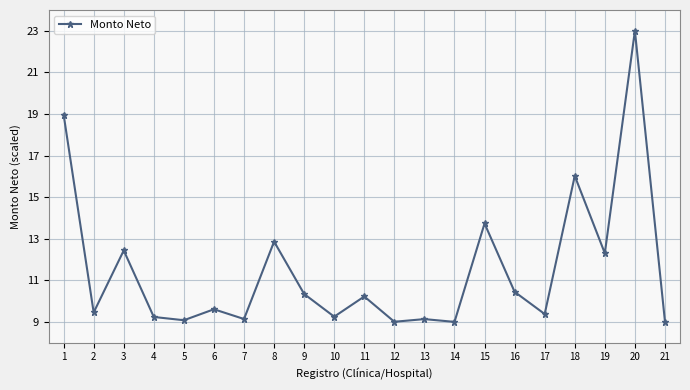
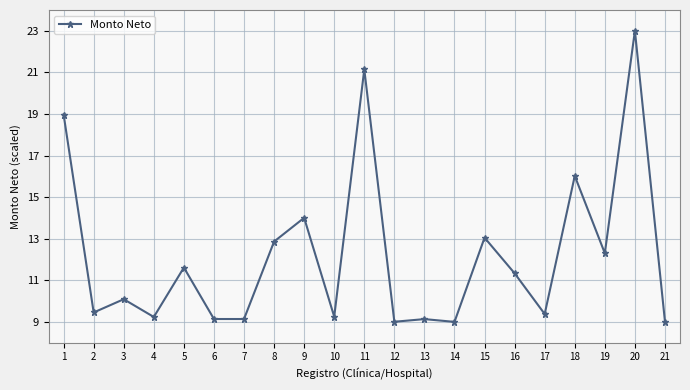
3: 12.4 -> 10.1
5: 9.1 -> 11.6
6: 9.6 -> 9.1
9: 10.3 -> 14.0
11: 10.2 -> 21.1
15: 13.7 -> 13.0
16: 10.4 -> 11.3
